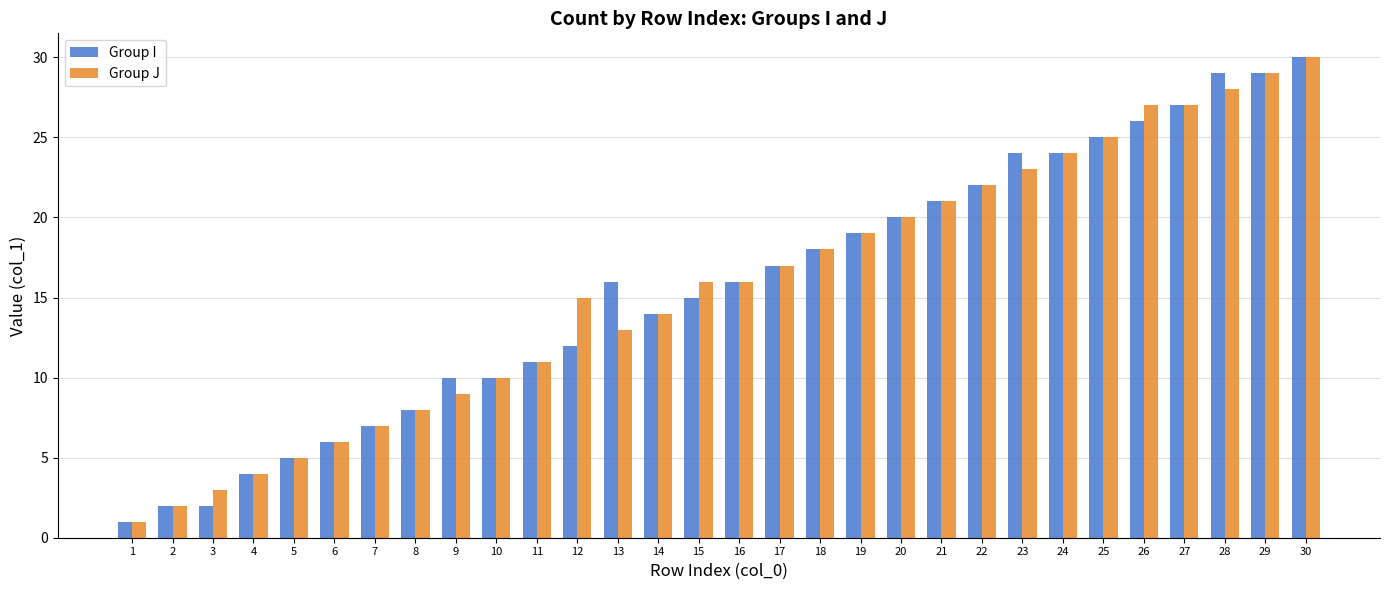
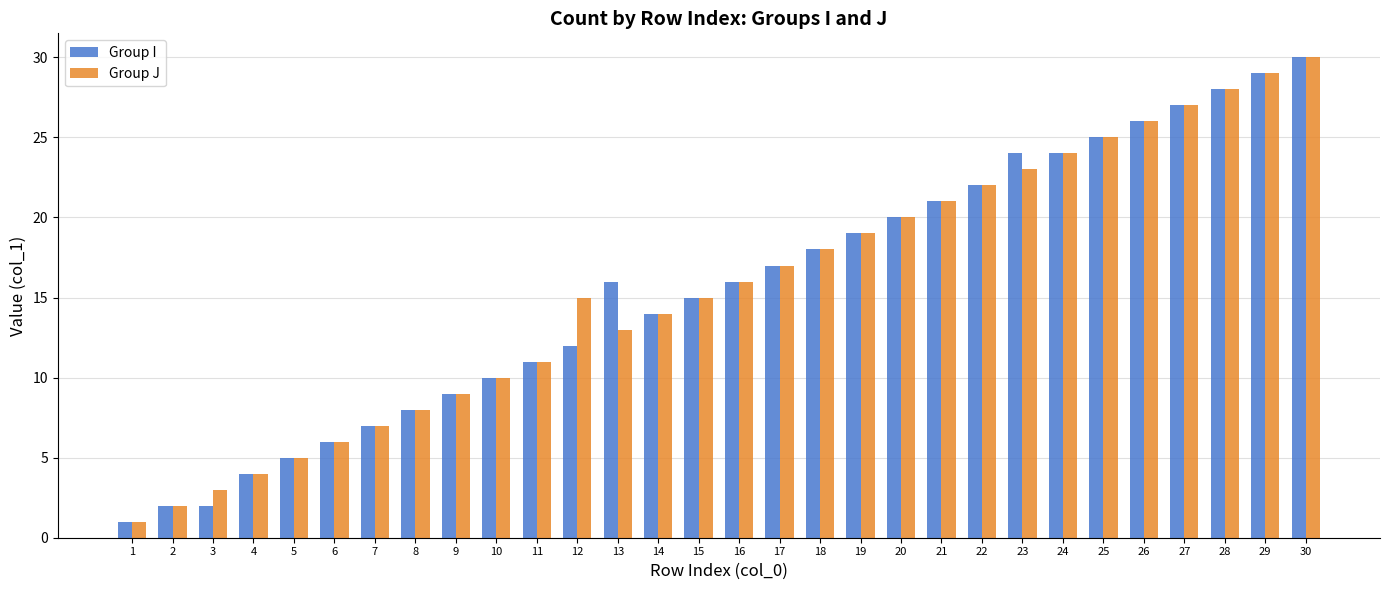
Group I, 9: 10 -> 9
Group J, 15: 16 -> 15
Group J, 26: 27 -> 26
Group I, 28: 29 -> 28
